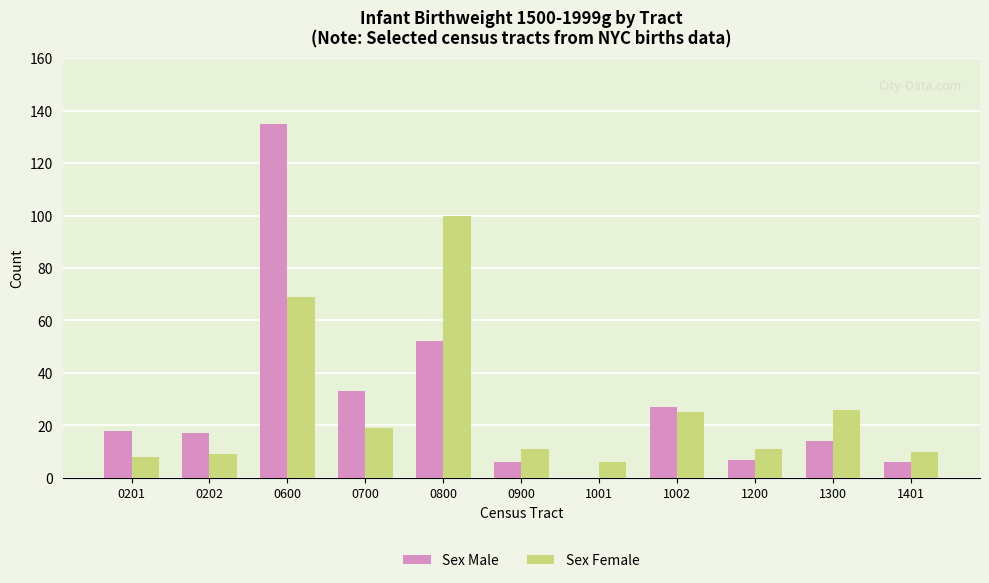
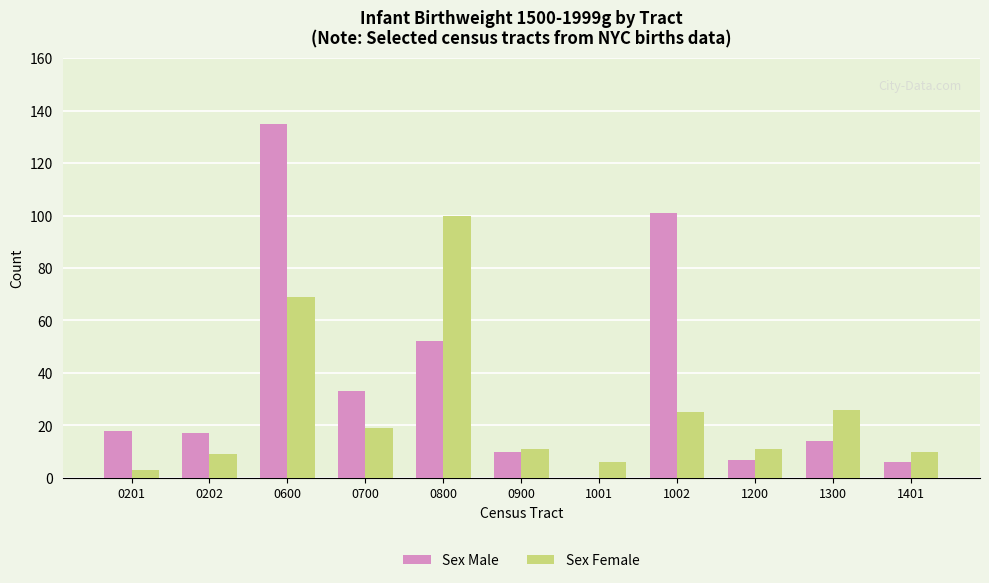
Sex Female, 0201: 8 -> 3
Sex Male, 0900: 6 -> 10
Sex Male, 1002: 27 -> 101
